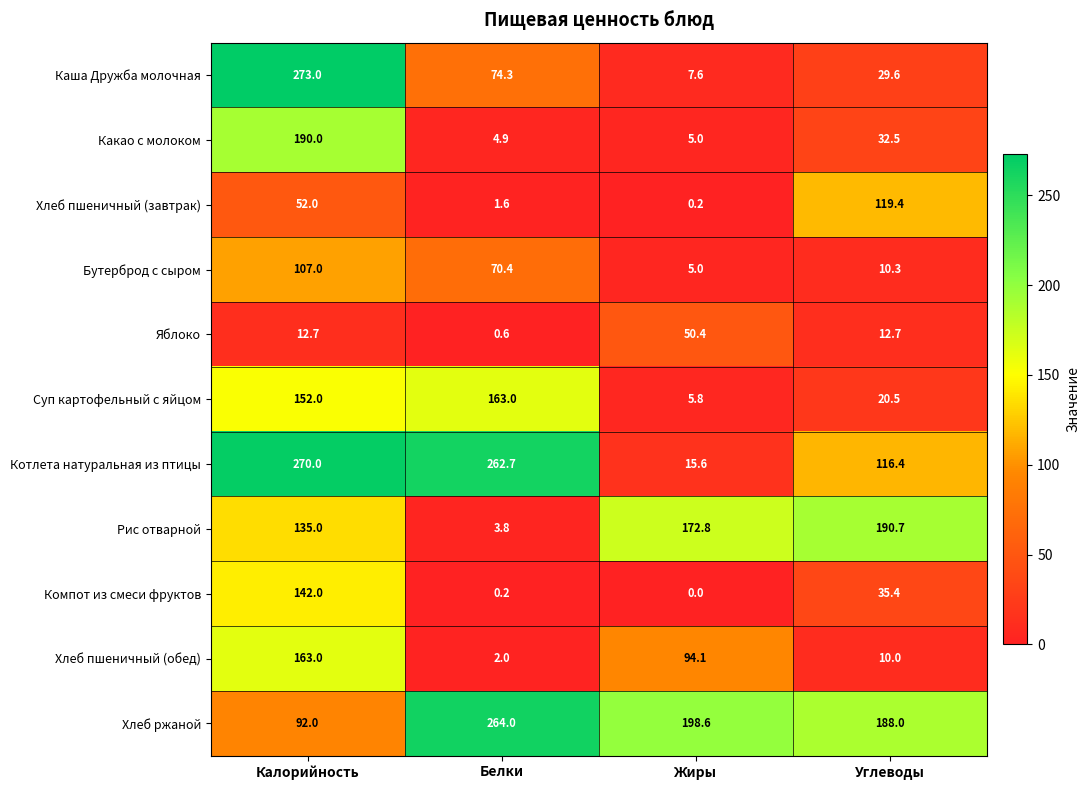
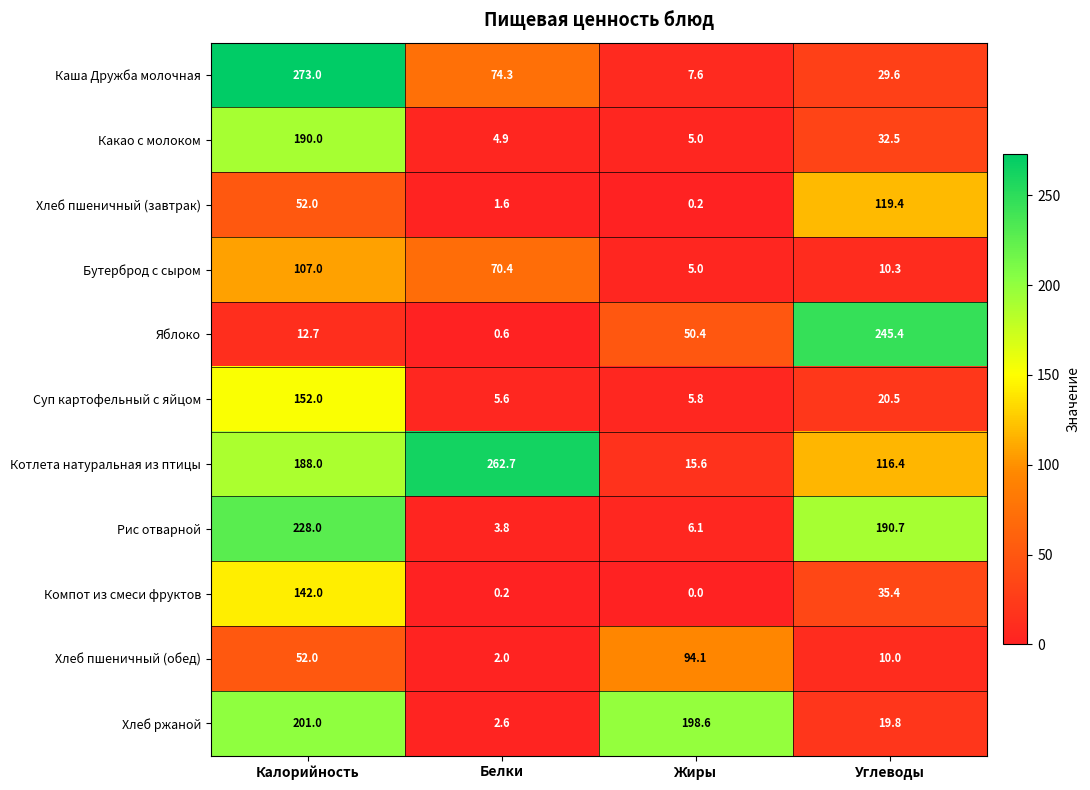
Яблоко, Углеводы: 12.7 -> 245.4
Суп картофельный с яйцом, Белки: 163.0 -> 5.6
Котлета натуральная из птицы, Калорийность: 270.0 -> 188.0
Рис отварной, Калорийность: 135.0 -> 228.0
Рис отварной, Жиры: 172.8 -> 6.1
Хлеб пшеничный (обед), Калорийность: 163.0 -> 52.0
Хлеб ржаной, Калорийность: 92.0 -> 201.0
Хлеб ржаной, Белки: 264.0 -> 2.6
Хлеб ржаной, Углеводы: 188.0 -> 19.8
